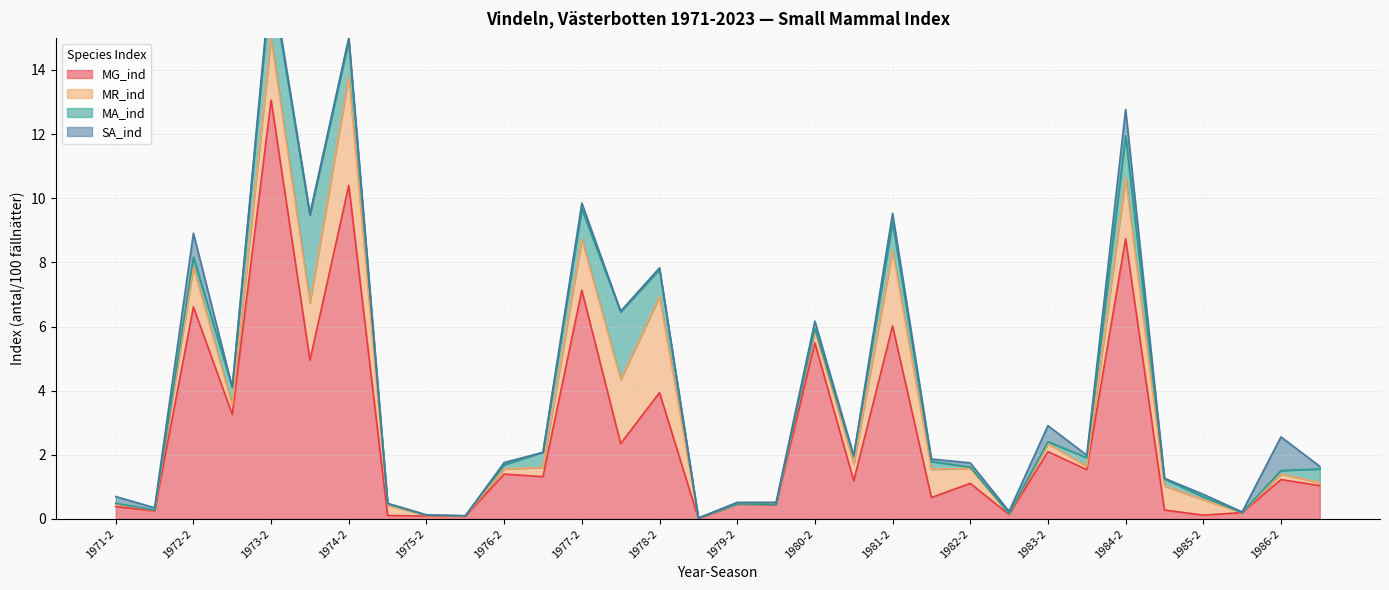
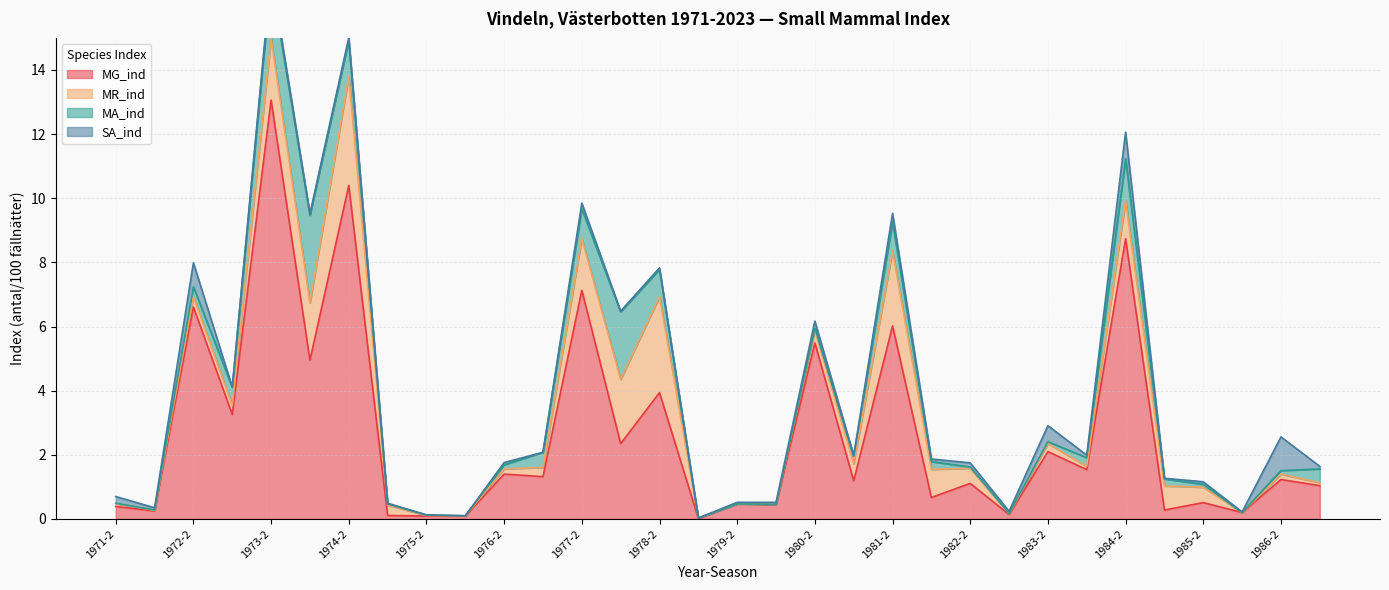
MR_ind, 1972-2: 1.3 -> 0.3
MR_ind, 1984-2: 1.9 -> 1.2
MG_ind, 1985-2: 0.1 -> 0.5
